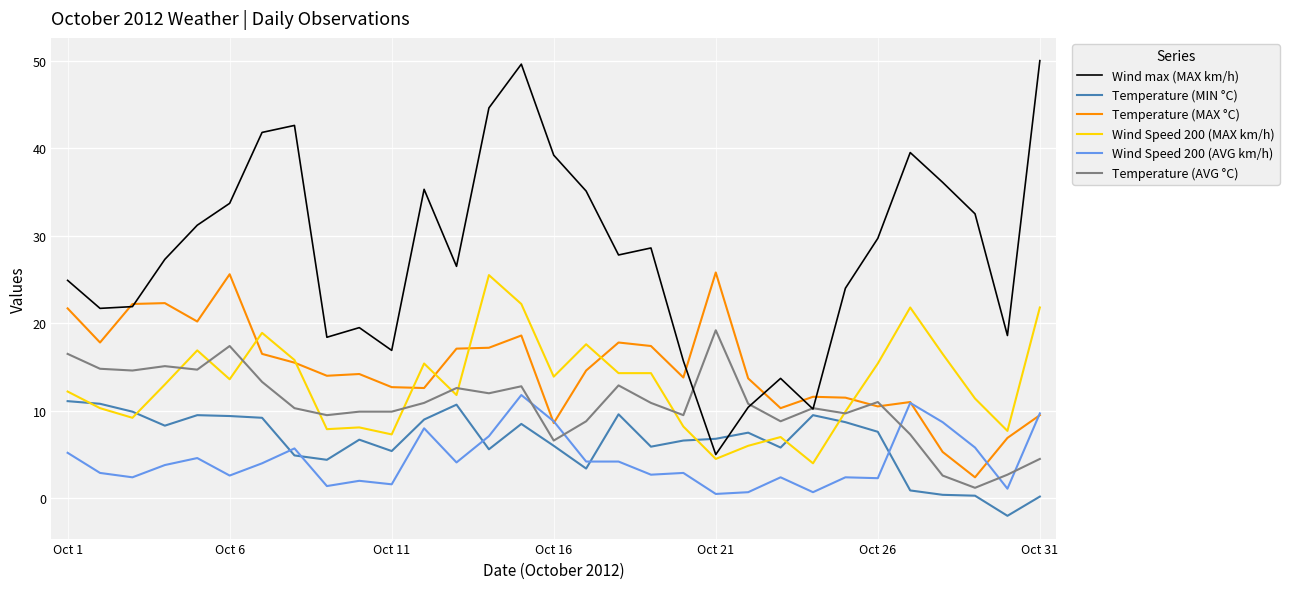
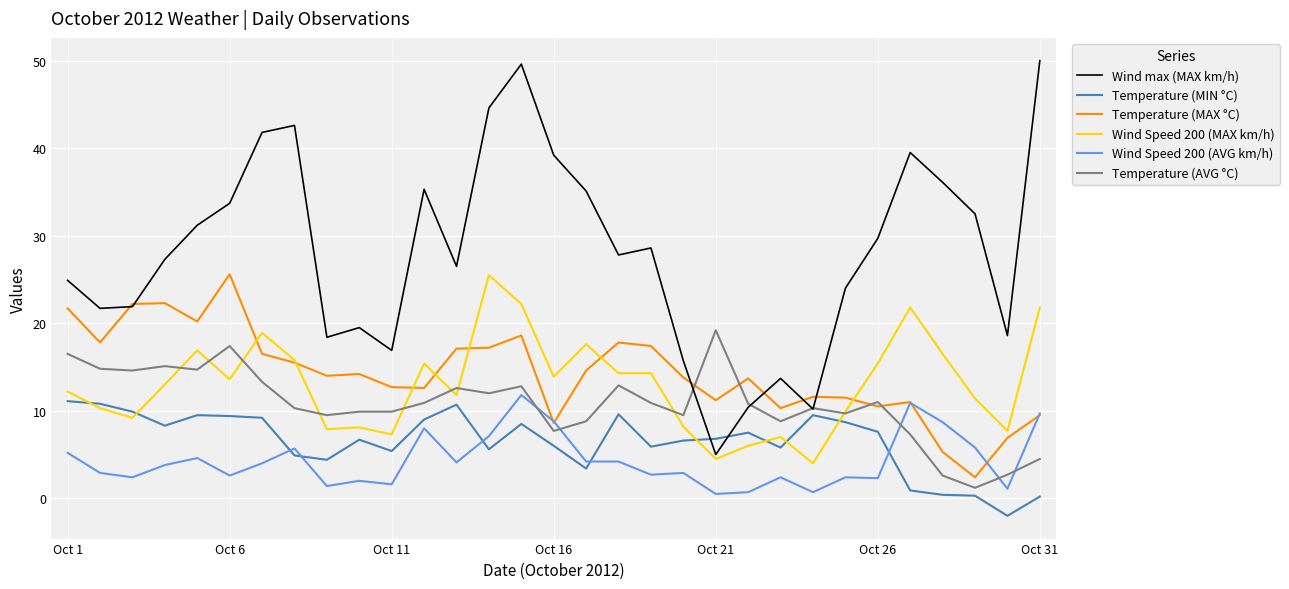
Temperature (AVG °C), Oct 16: 7 -> 8
Temperature (MAX °C), Oct 21: 26 -> 11
